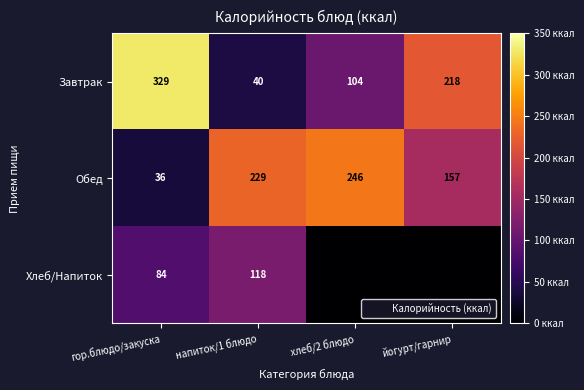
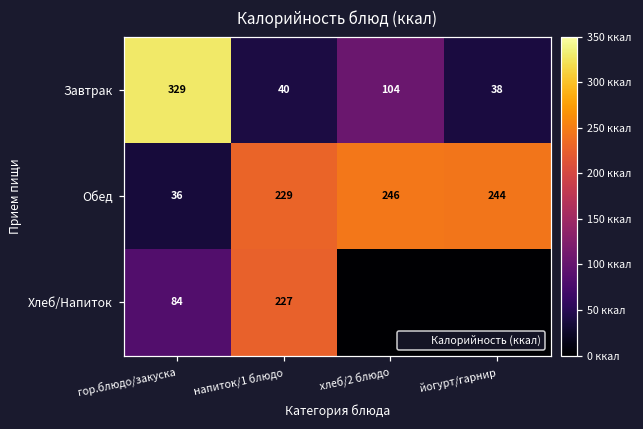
Завтрак, йогурт/гарнир: 218 -> 38
Обед, йогурт/гарнир: 157 -> 244
Хлеб/Напиток, напиток/1 блюдо: 118 -> 227
